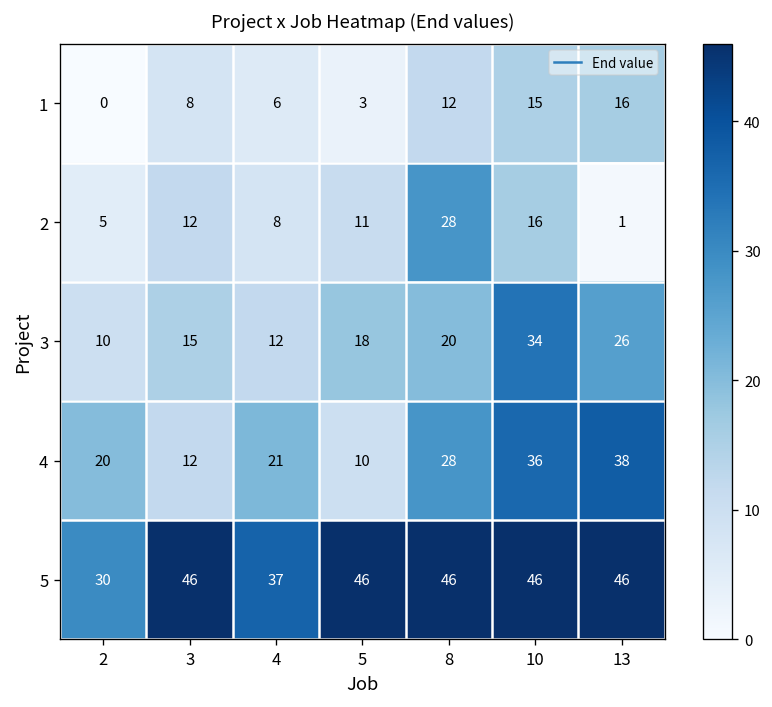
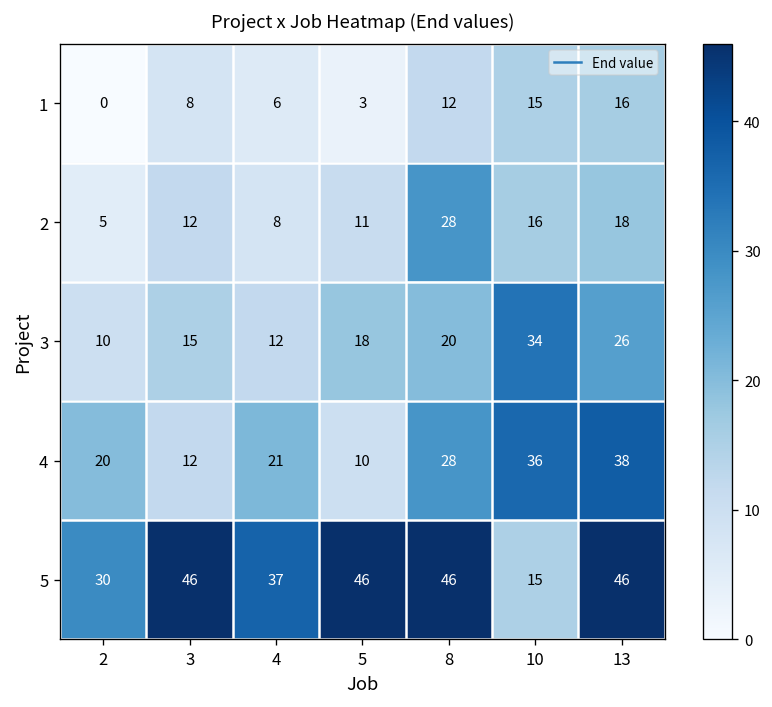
2, 13: 1 -> 18
5, 10: 46 -> 15
